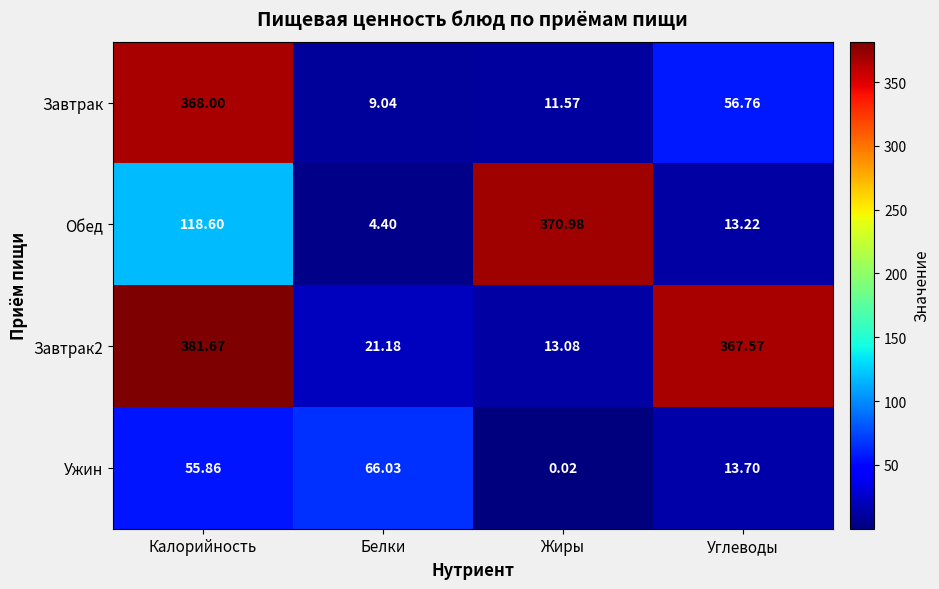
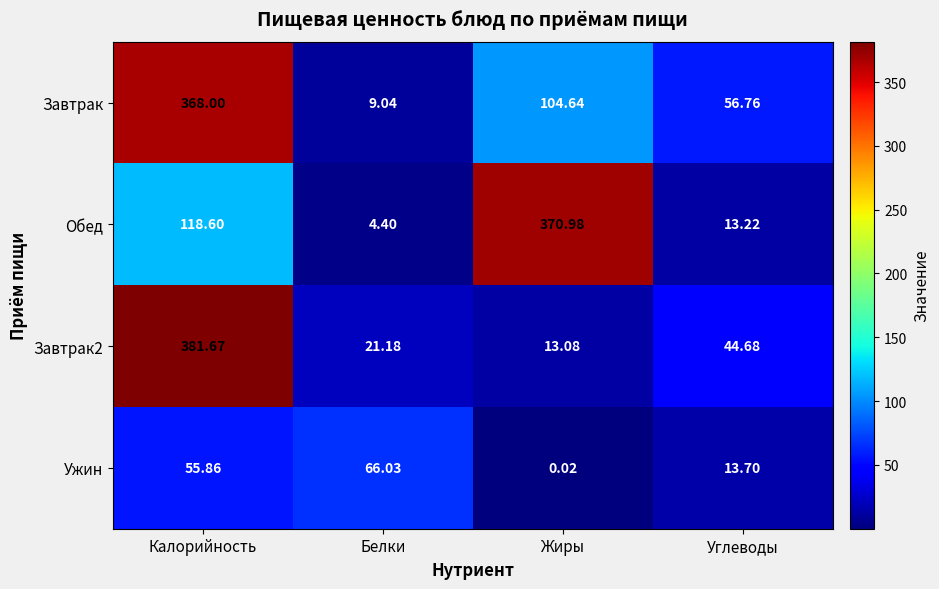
Завтрак, Жиры: 11.57 -> 104.64
Завтрак2, Углеводы: 367.57 -> 44.68
